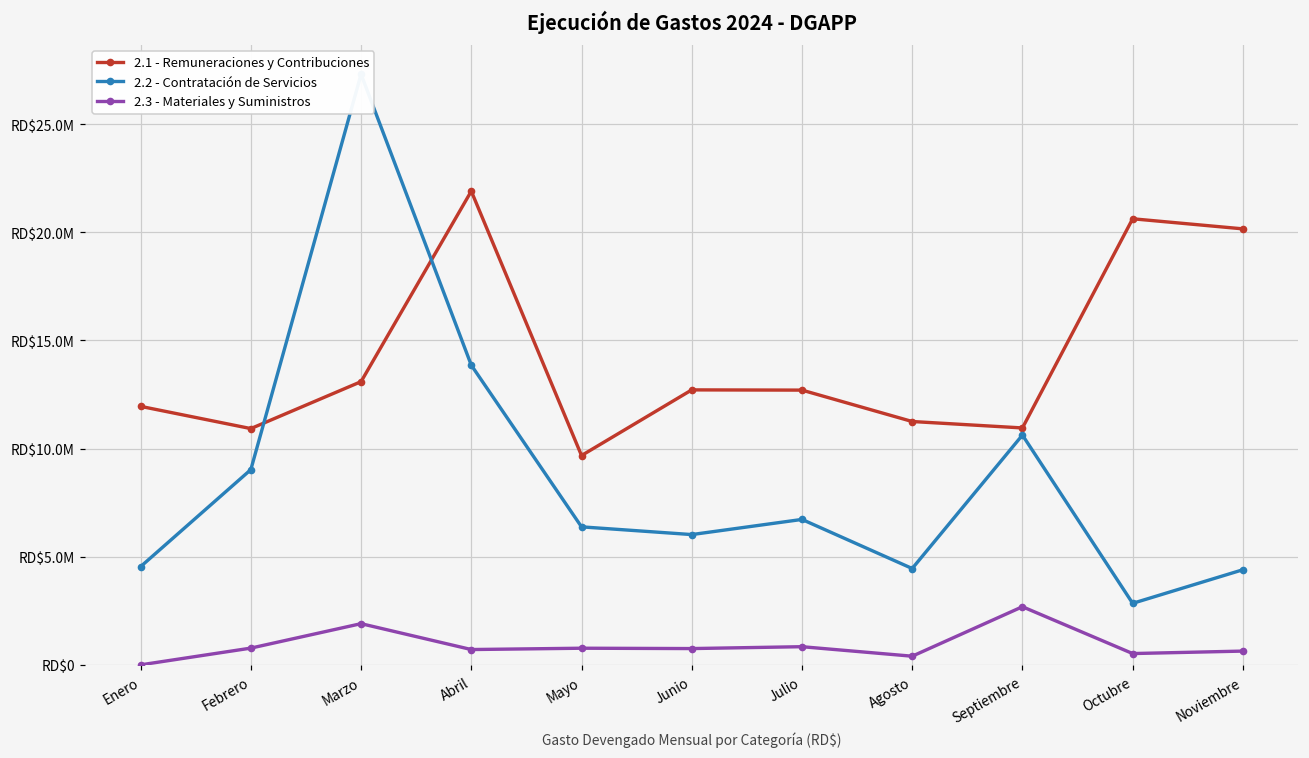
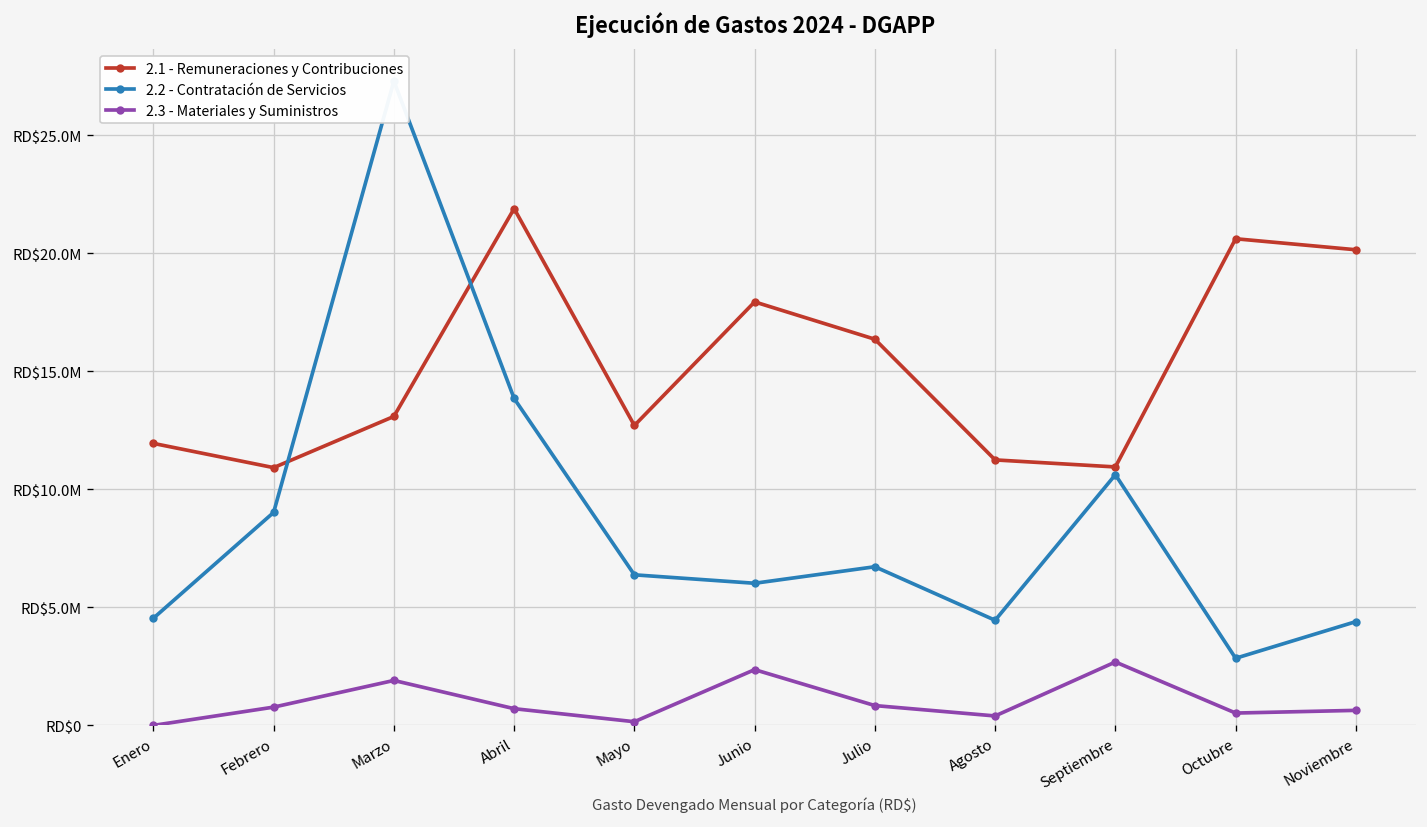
2.1 - Remuneraciones y Contribuciones, Mayo: RD$9700000 -> RD$12700000
2.3 - Materiales y Suministros, Mayo: RD$800000 -> RD$200000
2.1 - Remuneraciones y Contribuciones, Junio: RD$12700000 -> RD$17900000
2.3 - Materiales y Suministros, Junio: RD$800000 -> RD$2400000
2.1 - Remuneraciones y Contribuciones, Julio: RD$12700000 -> RD$16400000
